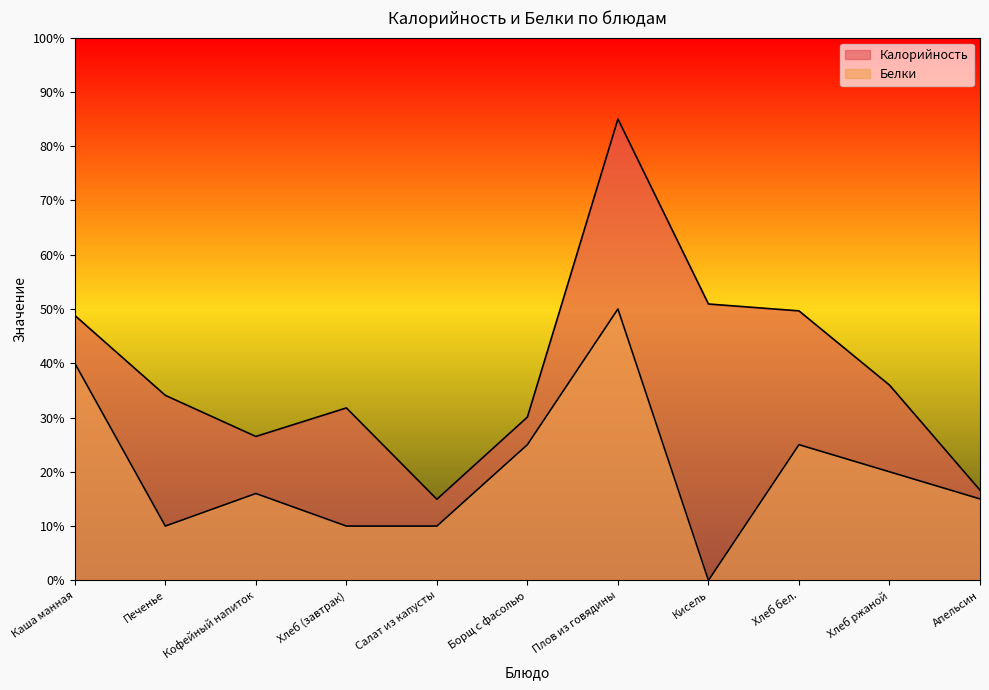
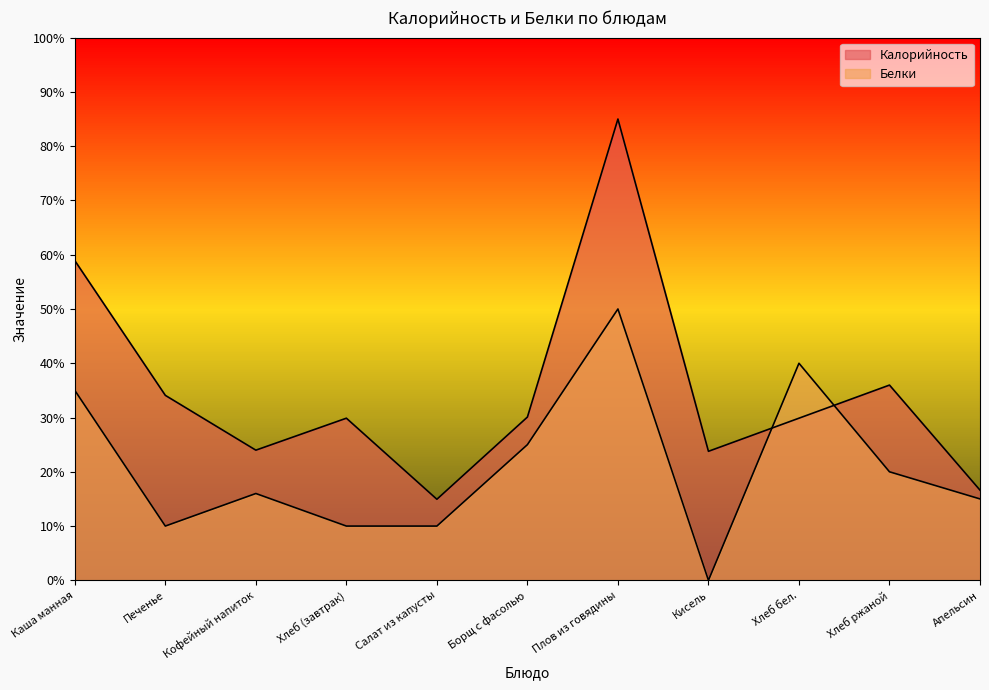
Калорийность, Каша манная: 49% -> 59%
Белки, Каша манная: 40% -> 35%
Калорийность, Кофейный напиток: 27% -> 24%
Калорийность, Хлеб (завтрак): 32% -> 30%
Калорийность, Кисель: 51% -> 24%
Калорийность, Хлеб бел.: 50% -> 30%
Белки, Хлеб бел.: 25% -> 40%
